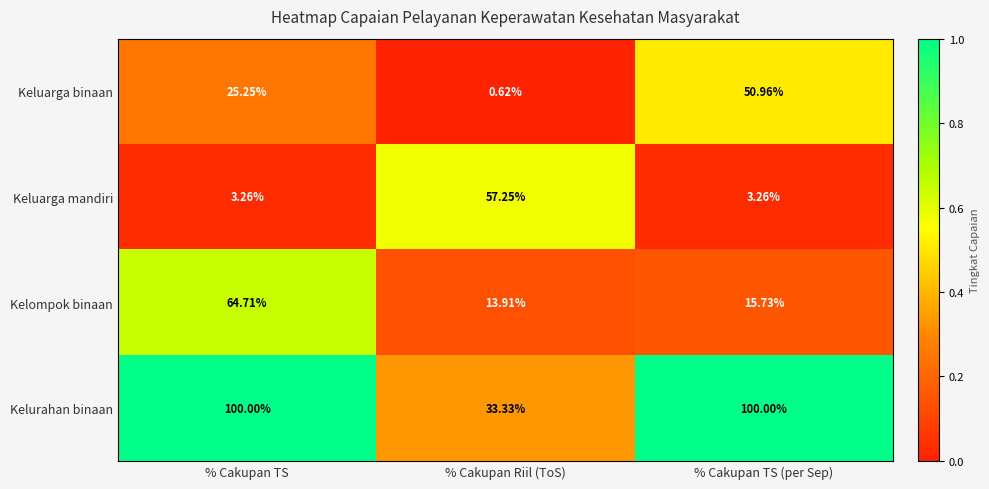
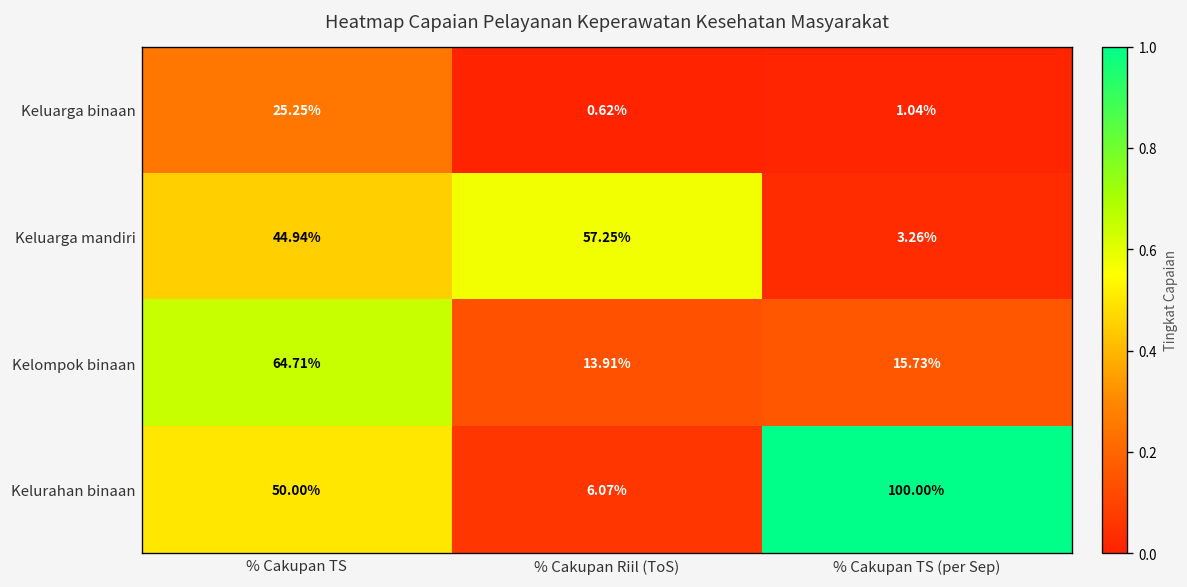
Keluarga binaan, % Cakupan TS (per Sep): 50.96% -> 1.04%
Keluarga mandiri, % Cakupan TS: 3.26% -> 44.94%
Kelurahan binaan, % Cakupan TS: 100.00% -> 50.00%
Kelurahan binaan, % Cakupan Riil (ToS): 33.33% -> 6.07%
